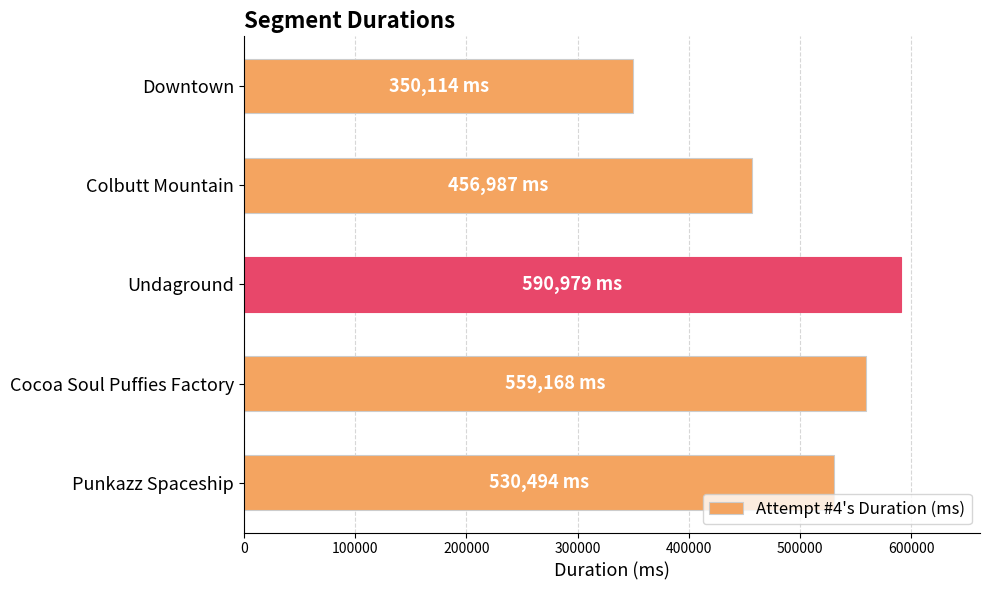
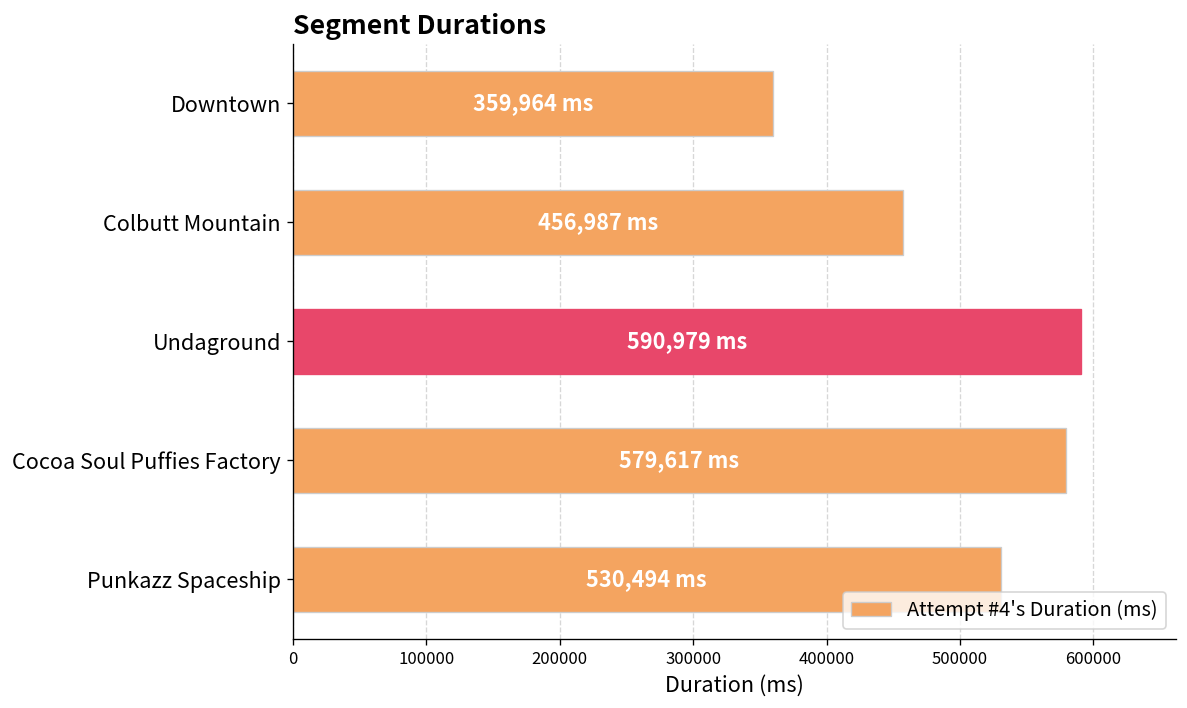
Downtown: 350,114 -> 359,964
Cocoa Soul Puffies Factory: 559,168 -> 579,617
